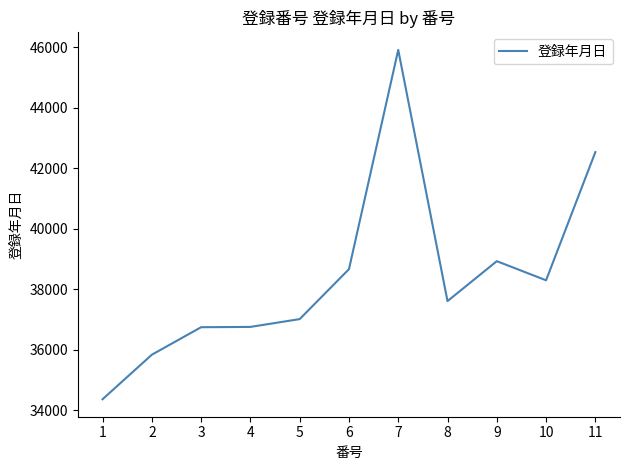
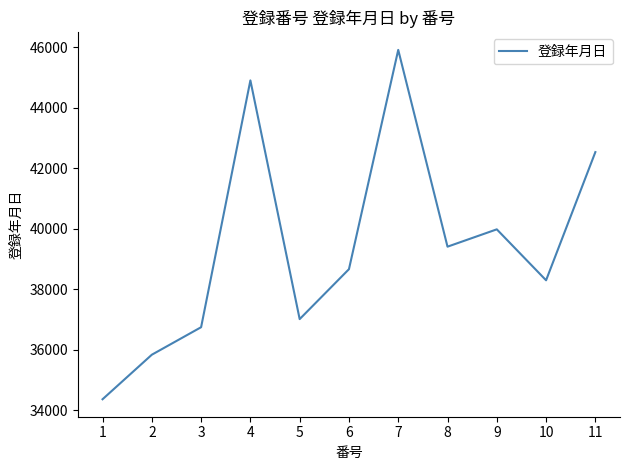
4: 36700 -> 44900
8: 37600 -> 39400
9: 38900 -> 40000
